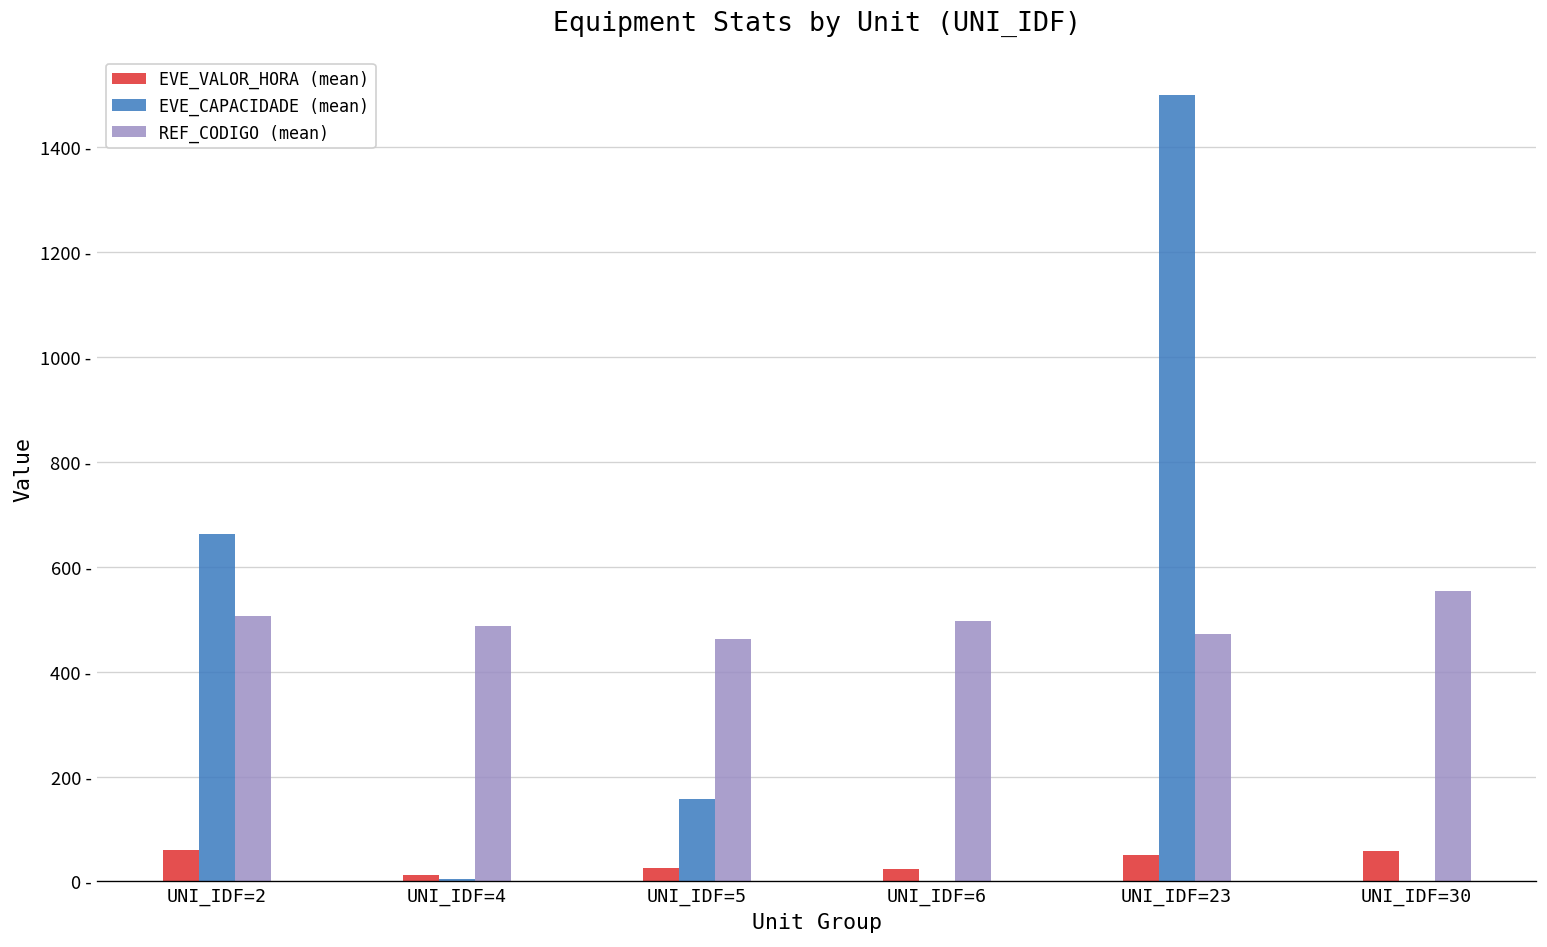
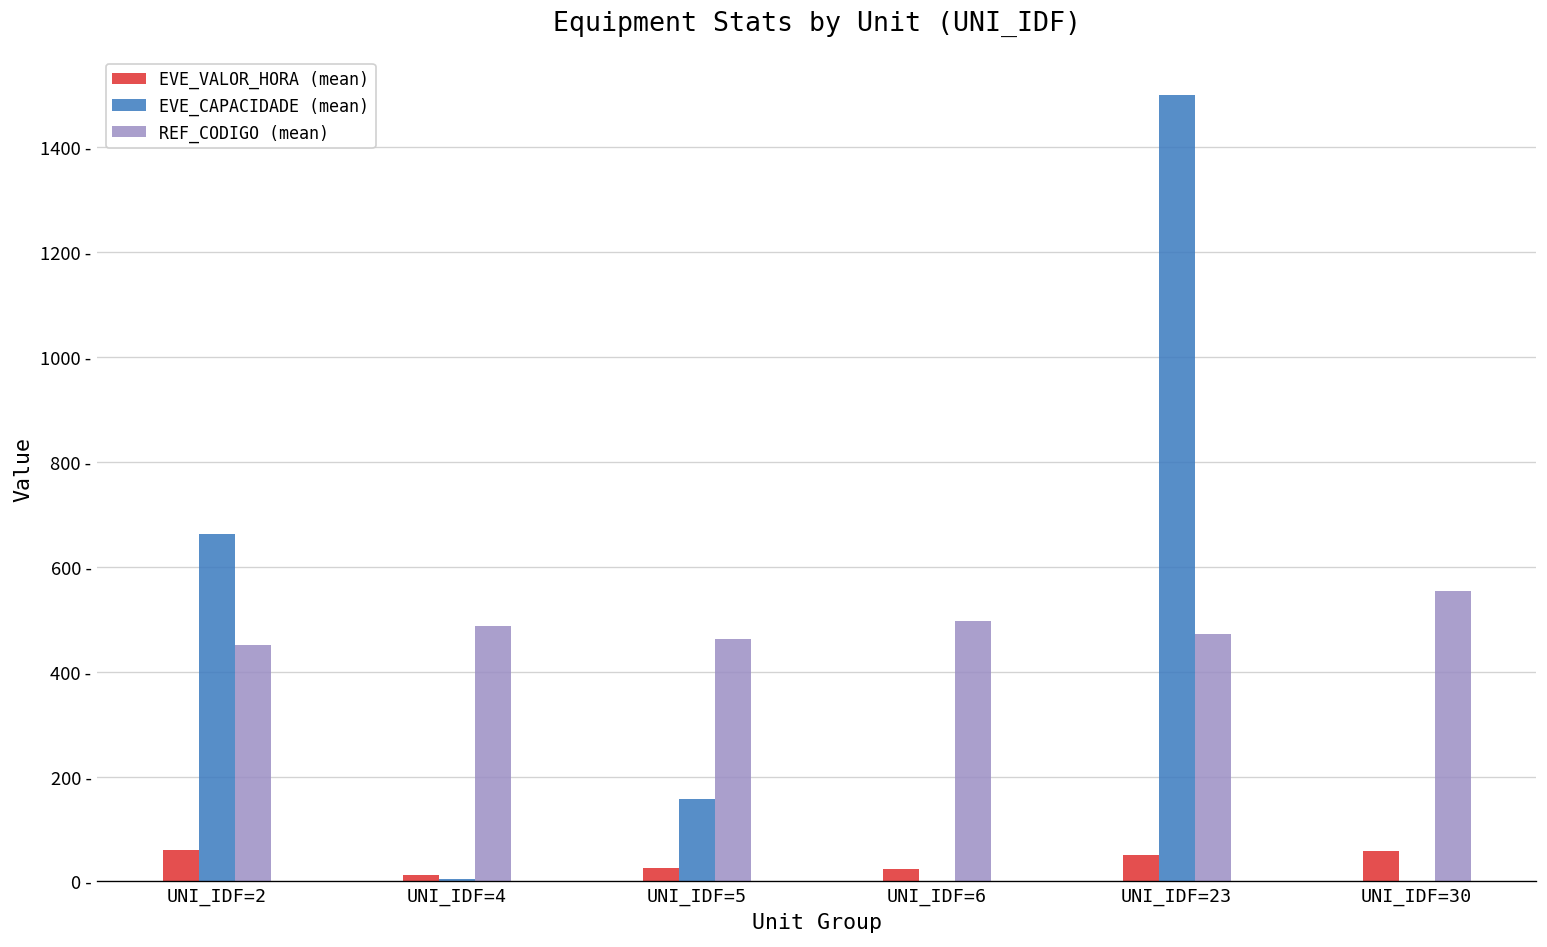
REF_CODIGO (mean), UNI_IDF=2: 510 - -> 450 -
